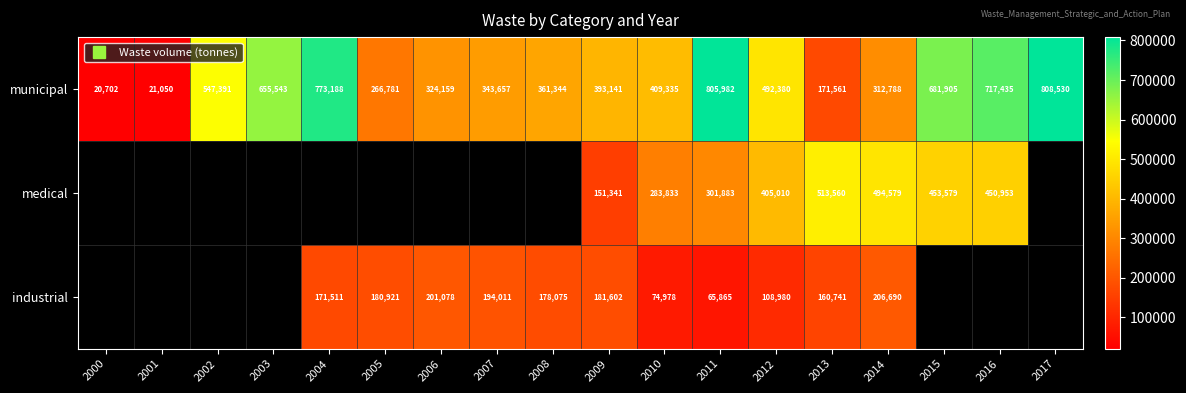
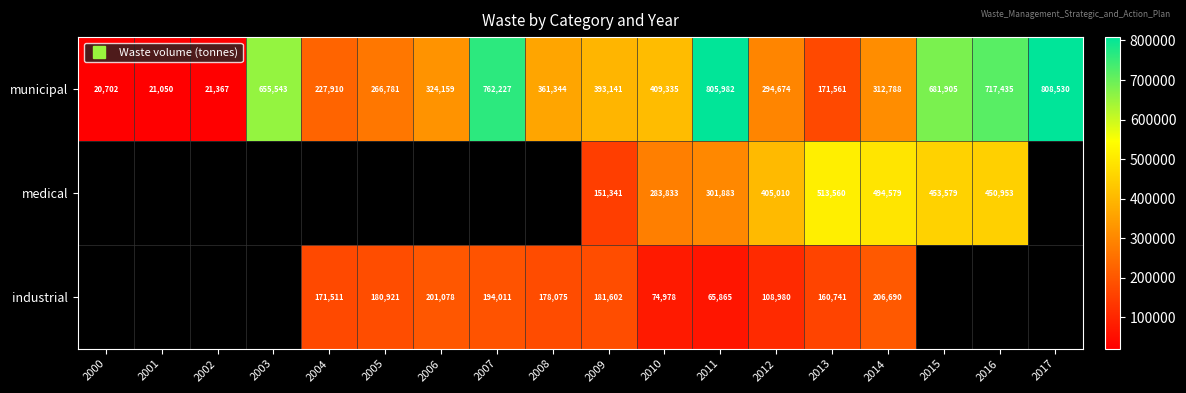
municipal, 2002: 547,391 -> 21,367
municipal, 2004: 773,188 -> 227,910
municipal, 2007: 343,657 -> 762,227
municipal, 2012: 492,380 -> 294,674
